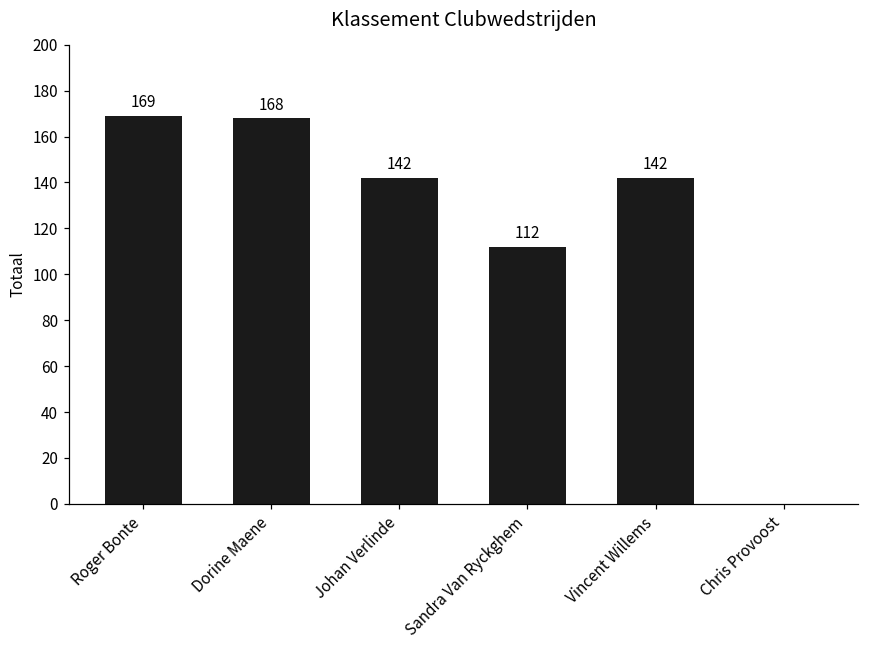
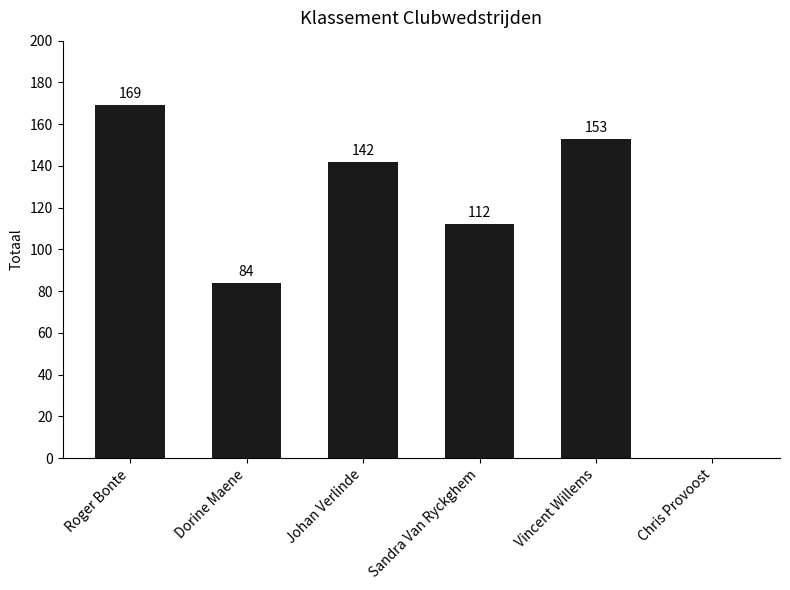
Dorine Maene: 168 -> 84
Vincent Willems: 142 -> 153
